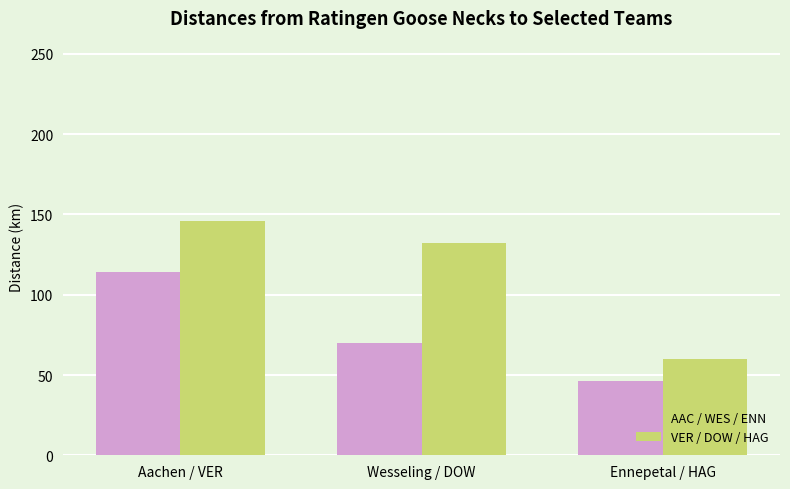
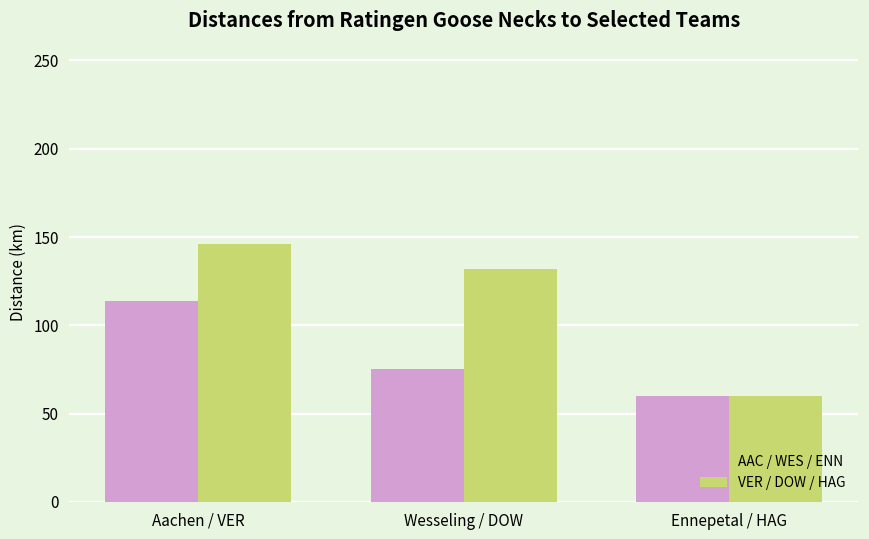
AAC / WES / ENN, Wesseling / DOW: 70 -> 75
AAC / WES / ENN, Ennepetal / HAG: 46 -> 60
